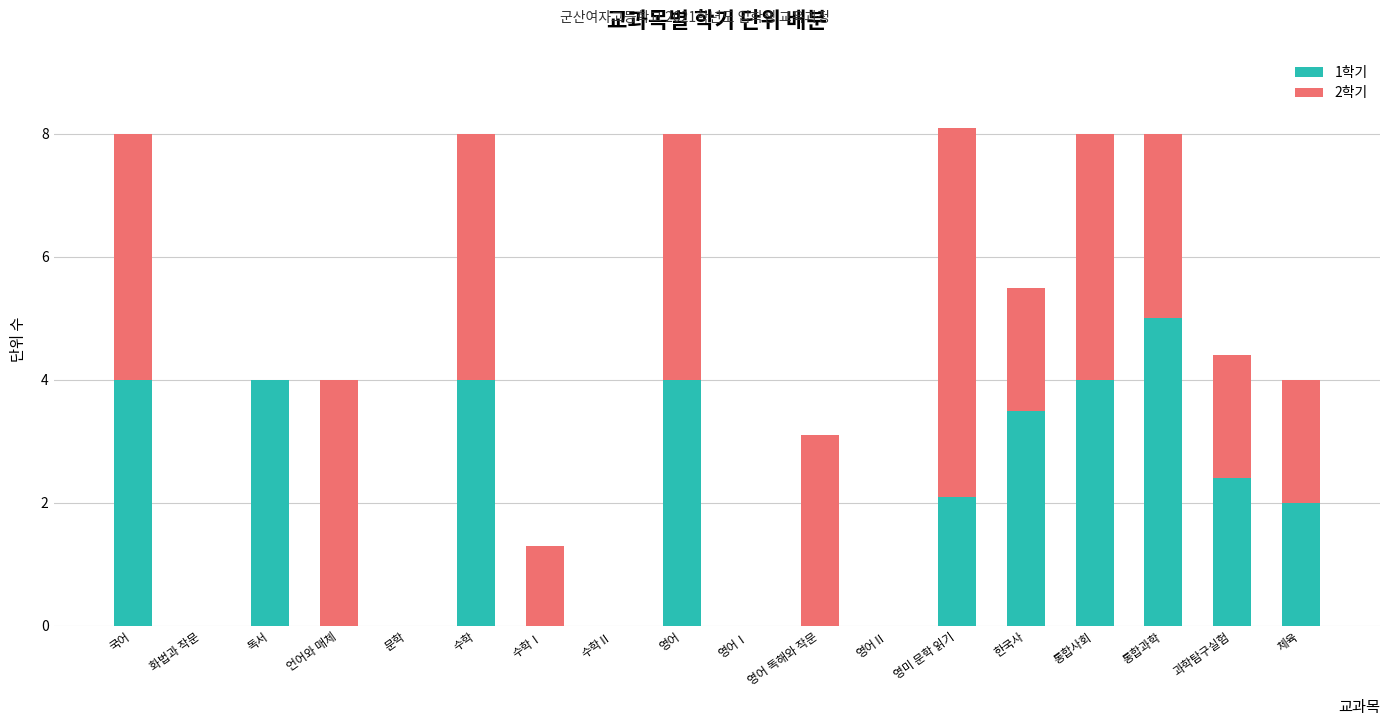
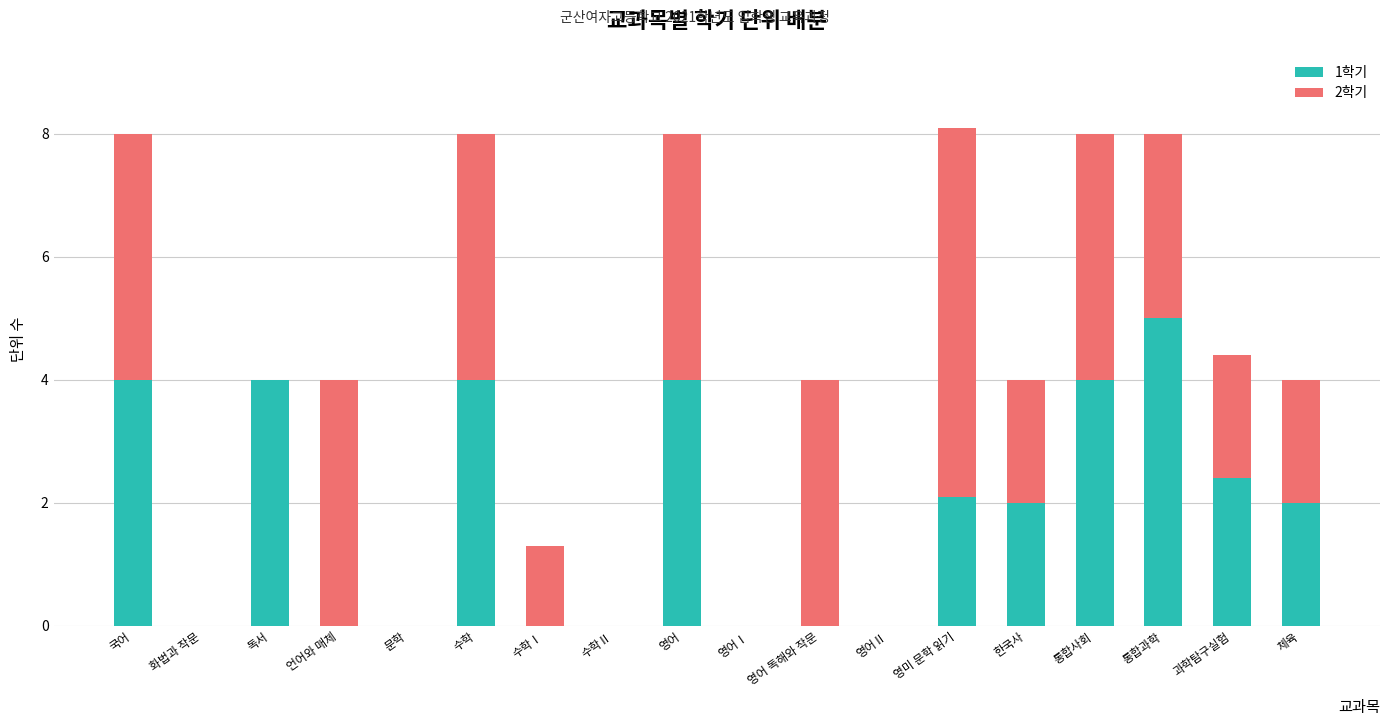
2학기, 영어 독해와 작문: 3.1 -> 4.0
1학기, 한국사: 3.5 -> 2.0
